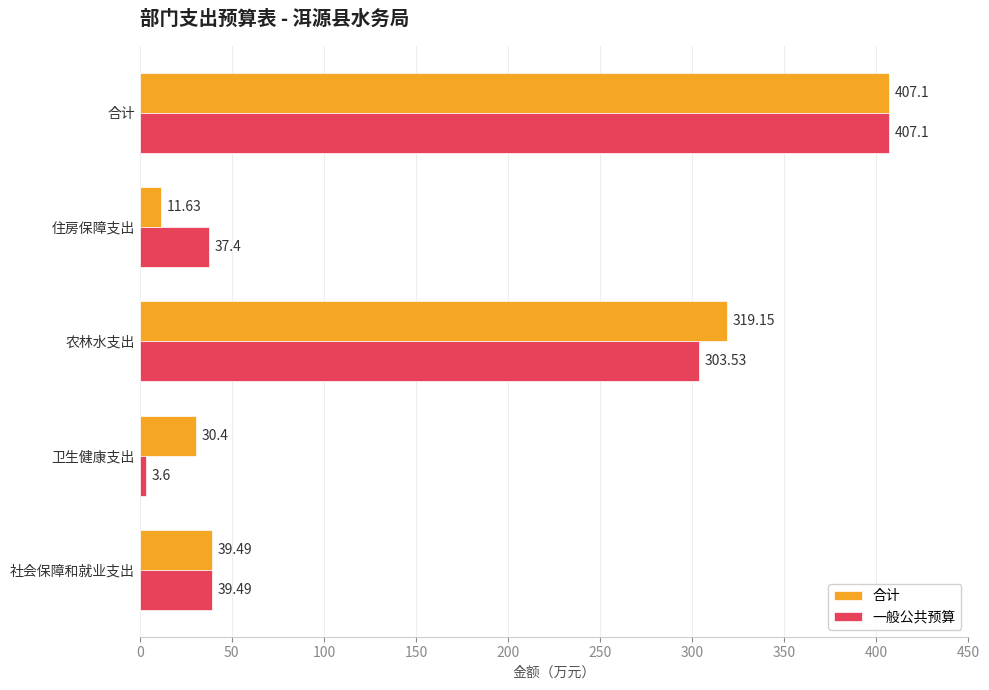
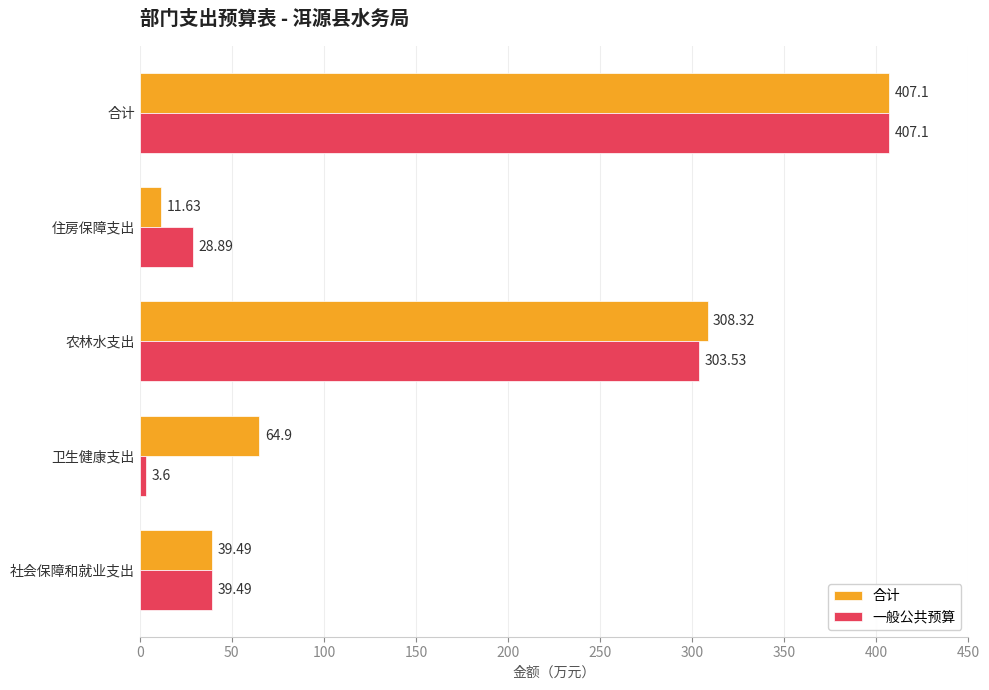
一般公共预算, 住房保障支出: 37.4 -> 28.89
合计, 农林水支出: 319.15 -> 308.32
合计, 卫生健康支出: 30.4 -> 64.9
